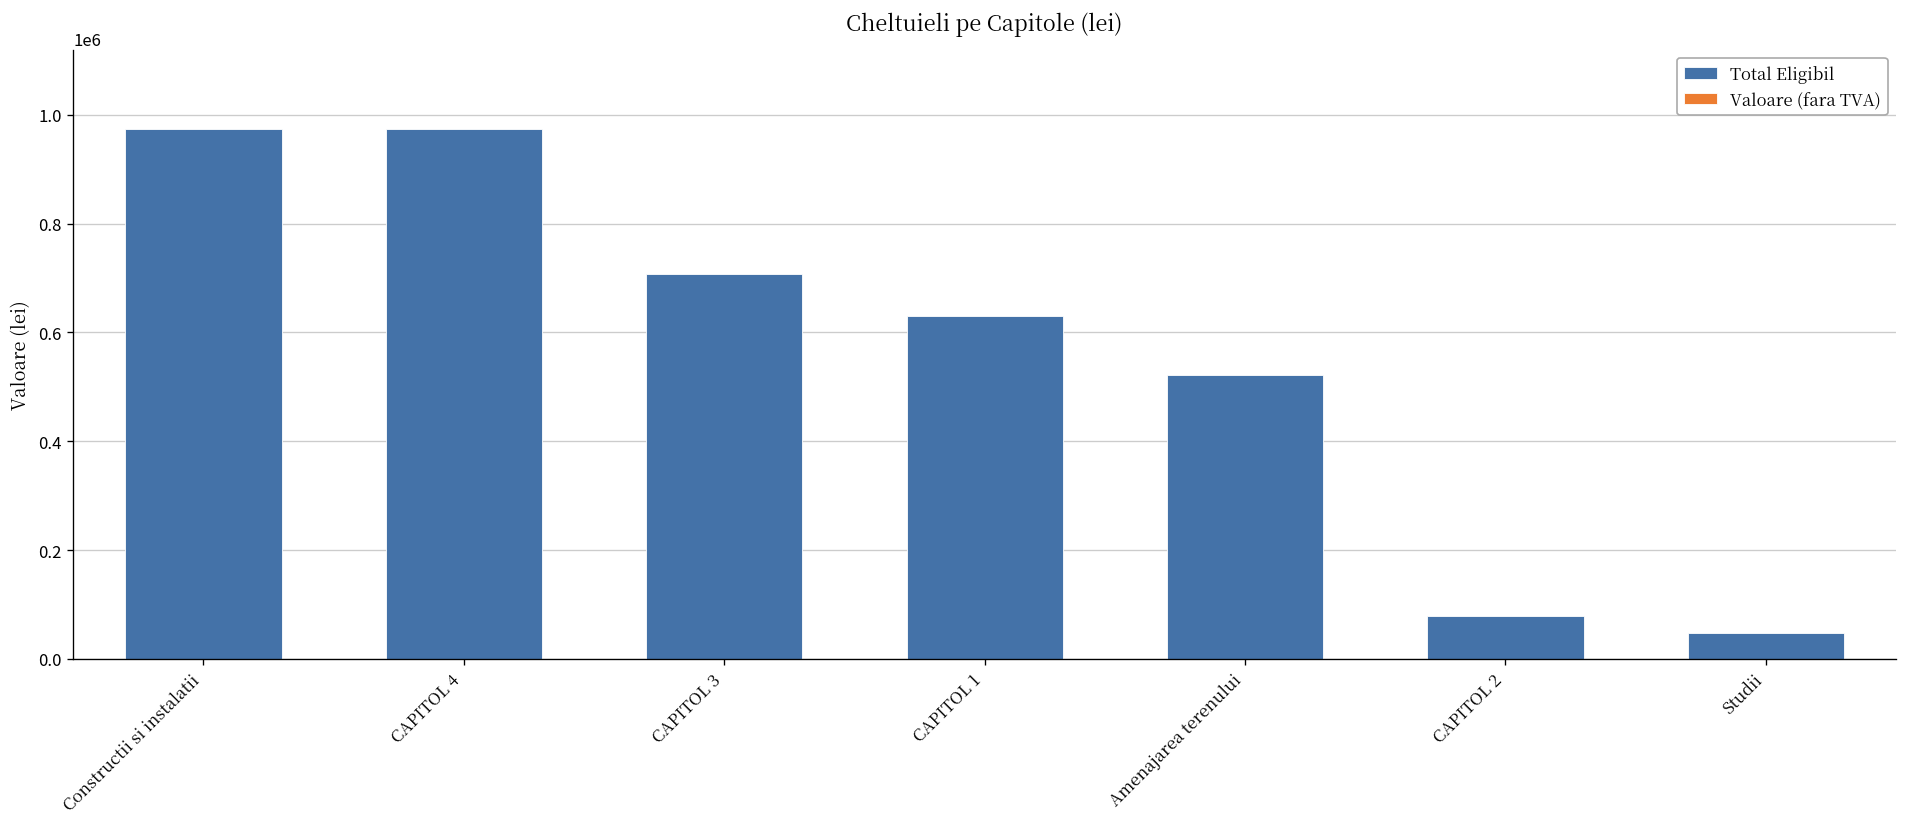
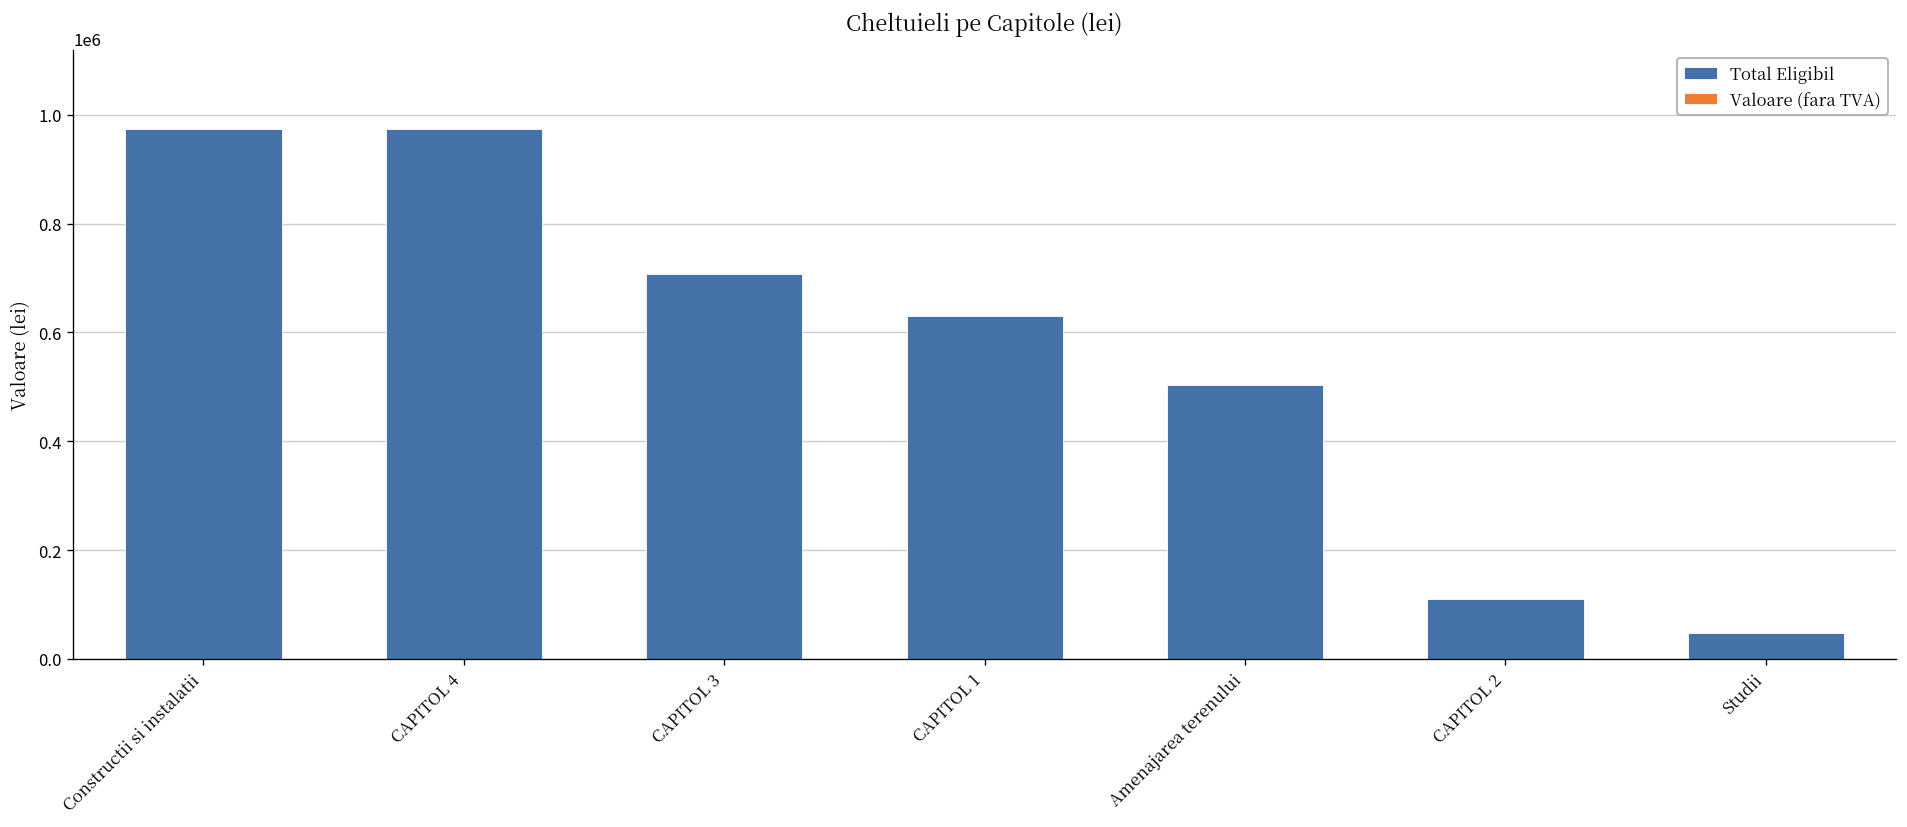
Total Eligibil, Amenajarea terenului: 520000 -> 500000
Total Eligibil, CAPITOL 2: 80000 -> 110000
